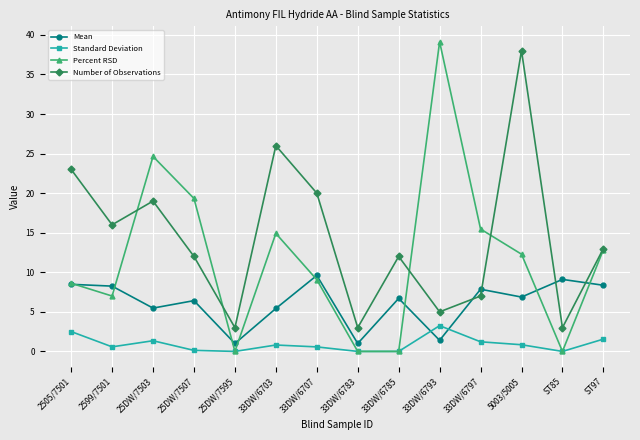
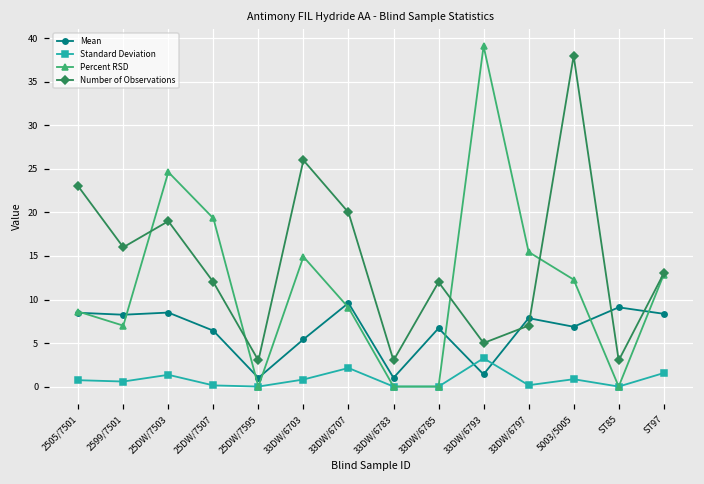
Standard Deviation, 2505/7501: 3 -> 1
Mean, 25DW/7503: 5 -> 8
Standard Deviation, 33DW/6707: 1 -> 2
Standard Deviation, 33DW/6797: 1 -> 0
